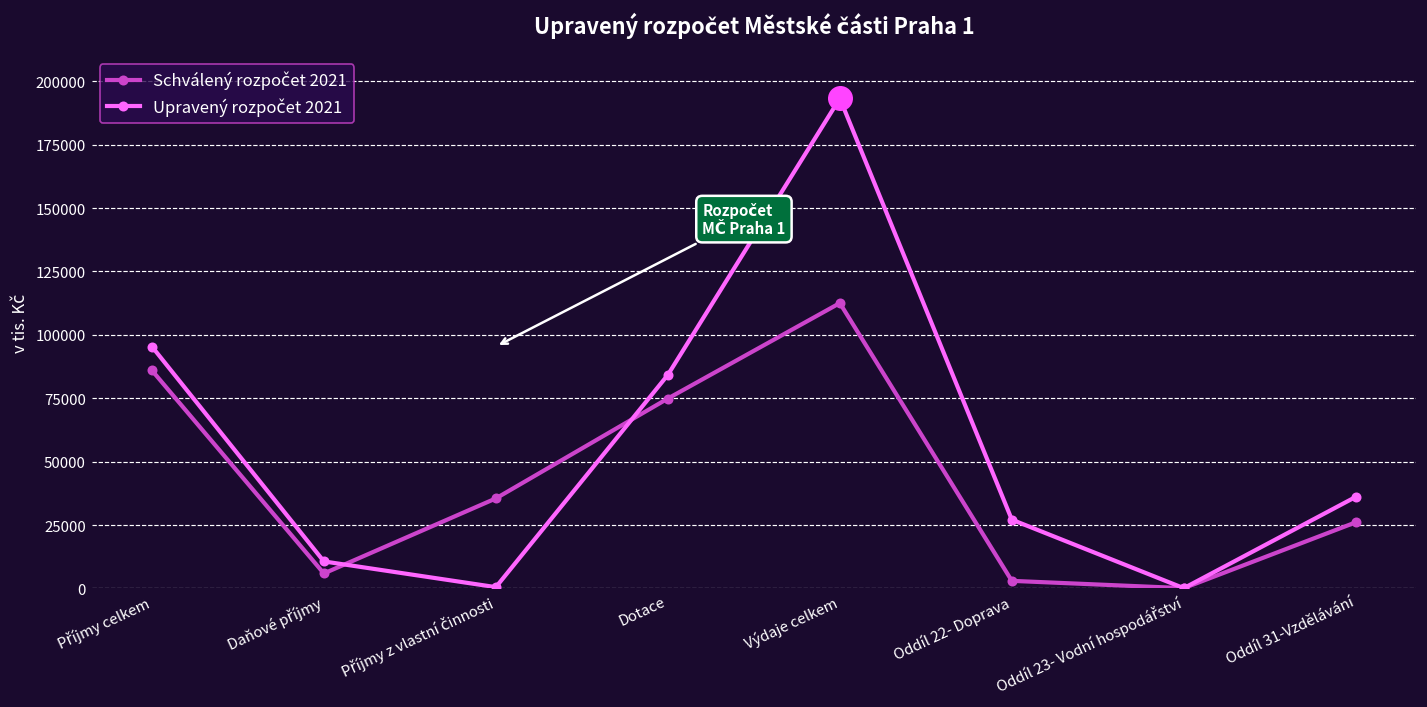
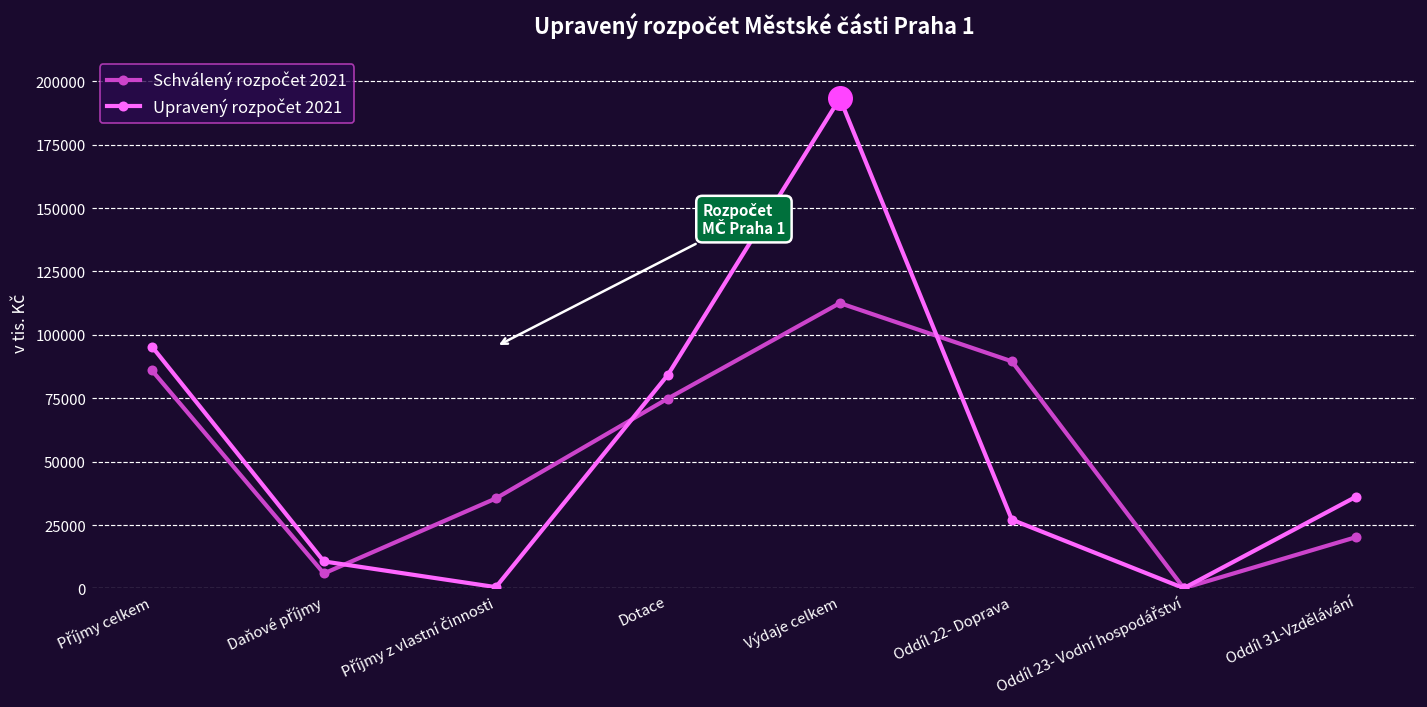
Schválený rozpočet 2021, Oddíl 22- Doprava: 3000 -> 90000
Schválený rozpočet 2021, Oddíl 31-Vzdělávání: 26000 -> 20000
